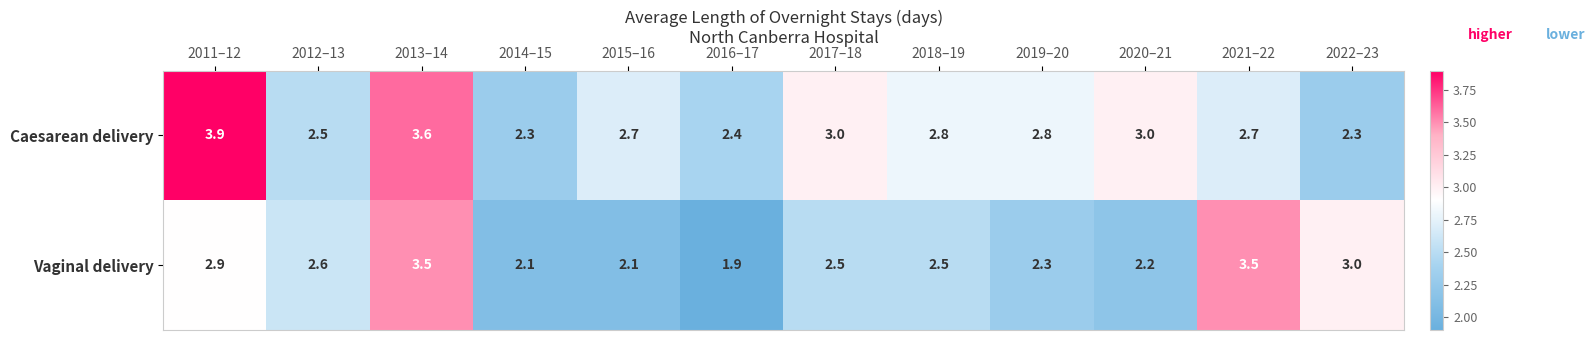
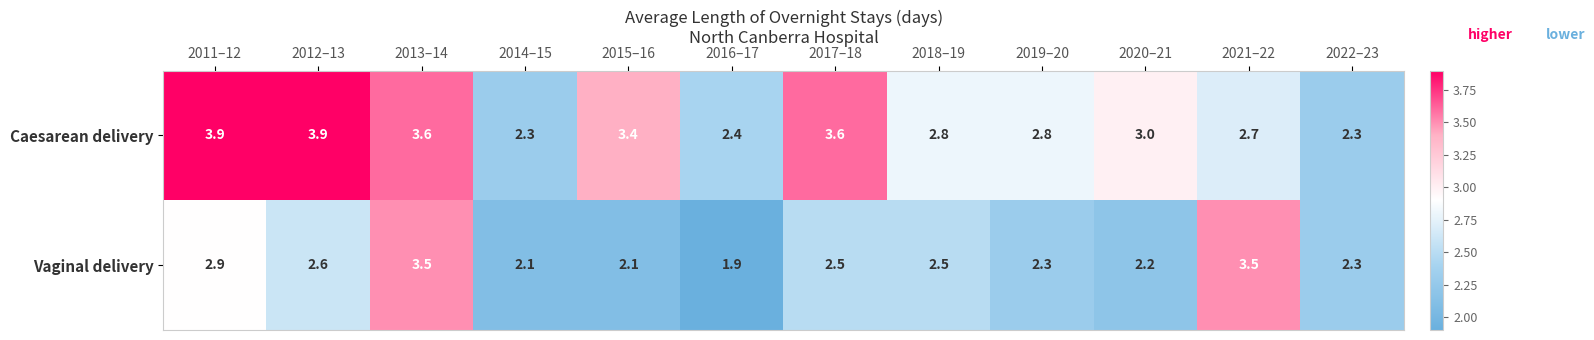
Caesarean delivery, 2012–13: 2.5 -> 3.9
Caesarean delivery, 2015–16: 2.7 -> 3.4
Caesarean delivery, 2017–18: 3.0 -> 3.6
Vaginal delivery, 2022–23: 3.0 -> 2.3
